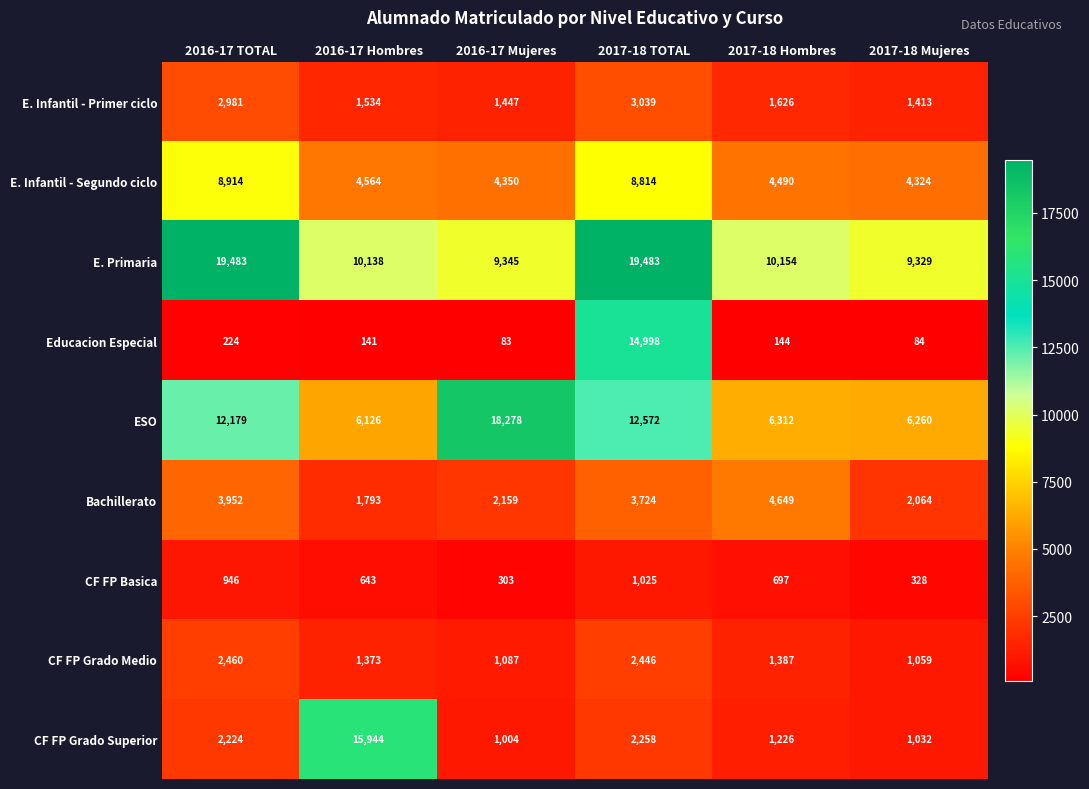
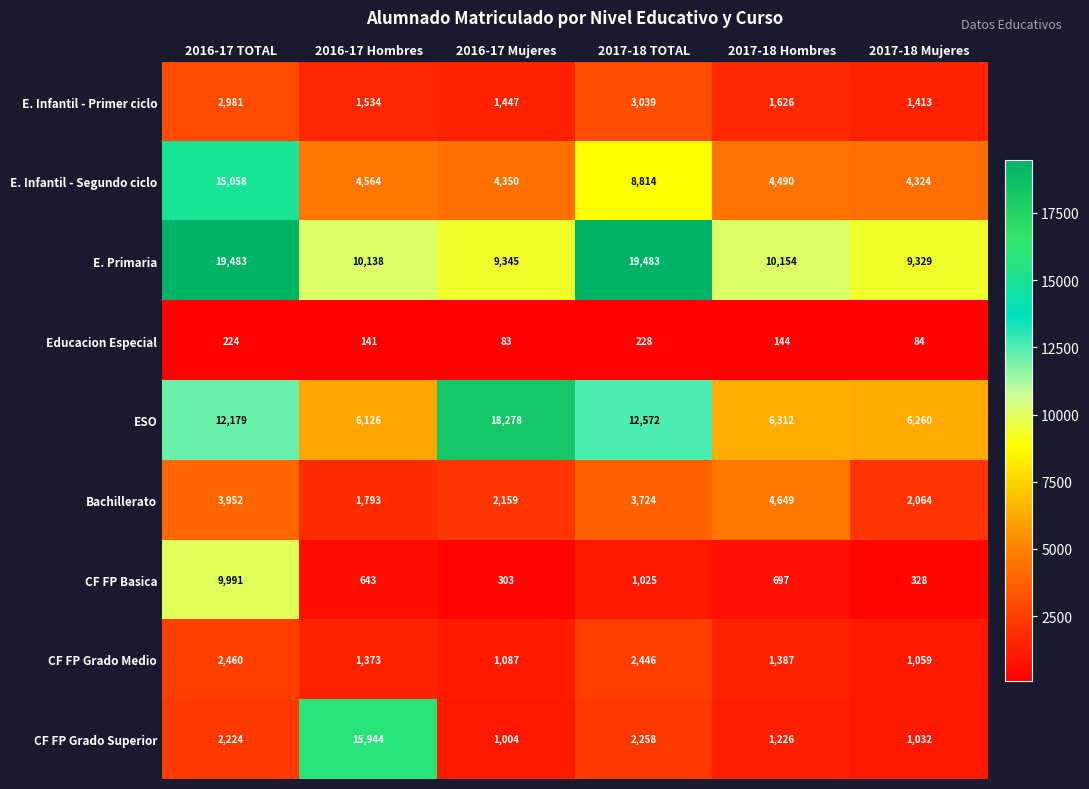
E. Infantil - Segundo ciclo, 2016-17 TOTAL: 8,914 -> 15,058
Educacion Especial, 2017-18 TOTAL: 14,998 -> 228
CF FP Basica, 2016-17 TOTAL: 946 -> 9,991
